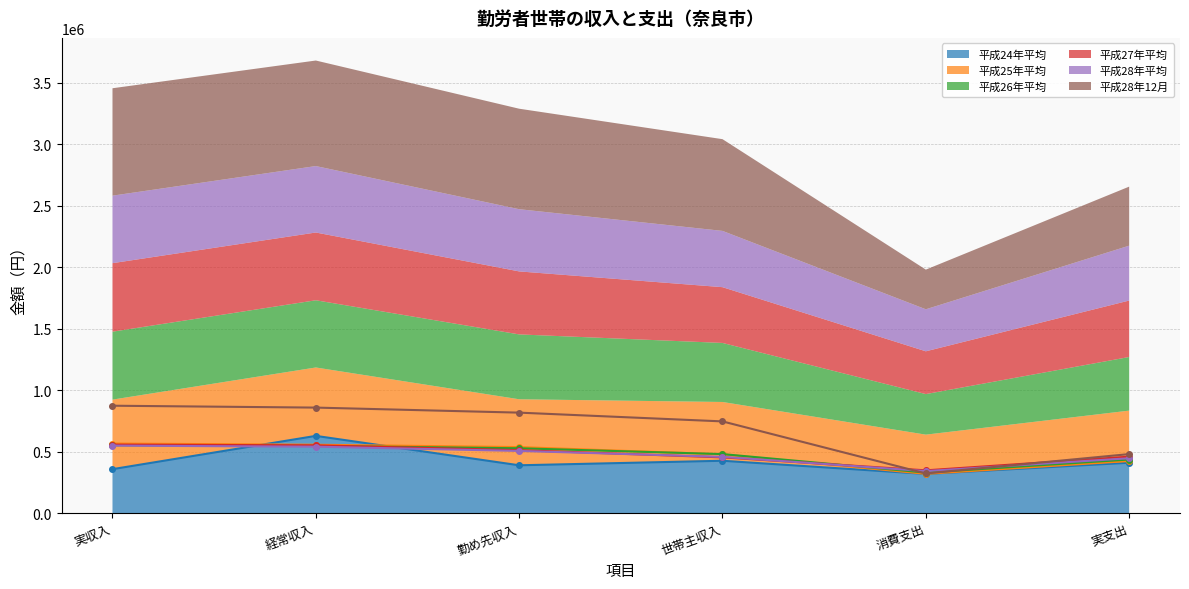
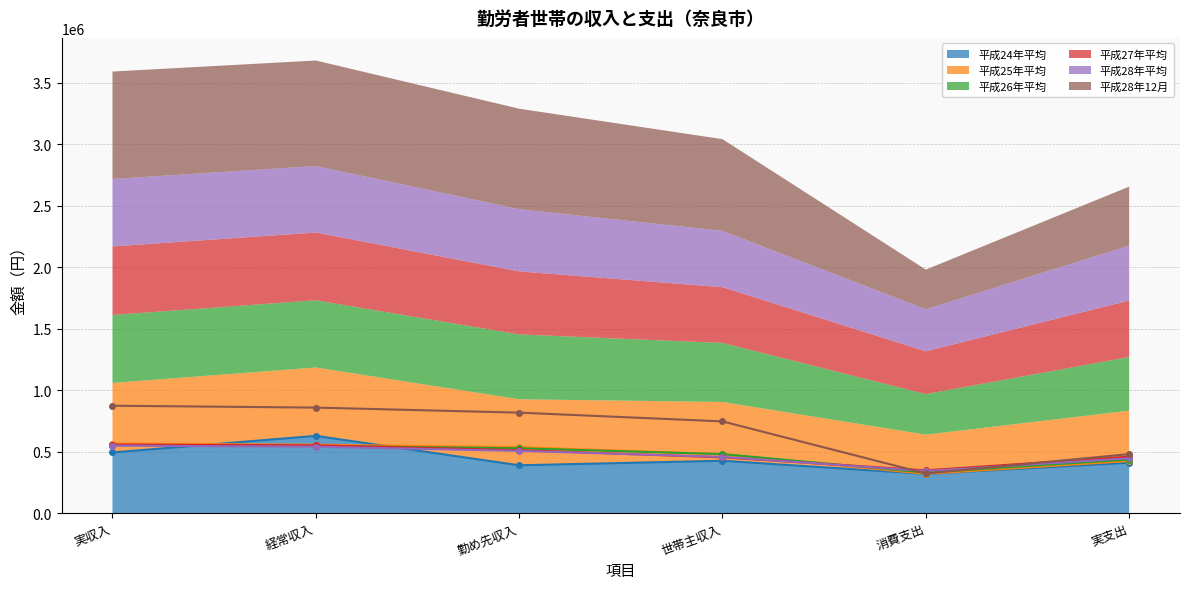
平成24年平均, 実収入: 360000 -> 490000
